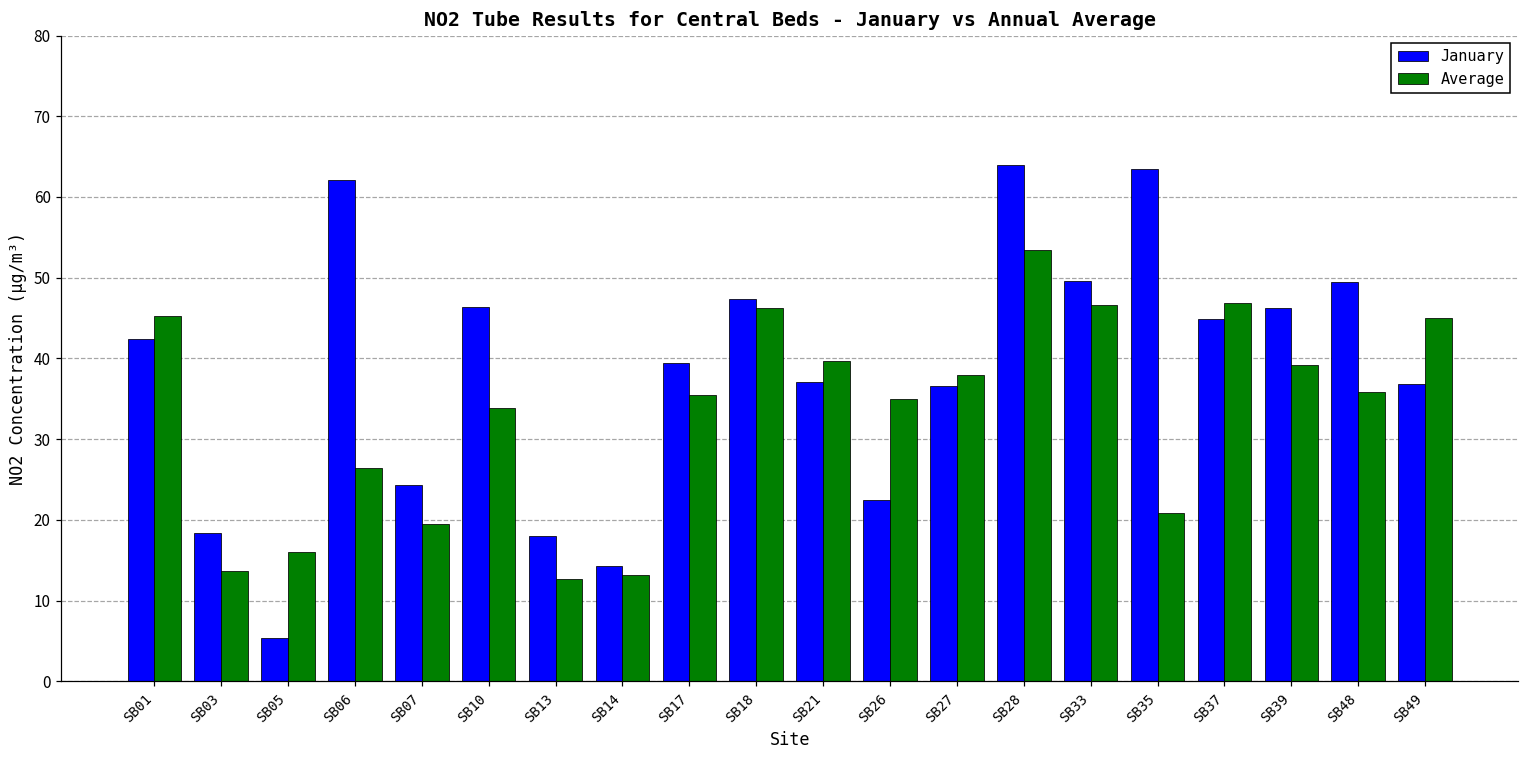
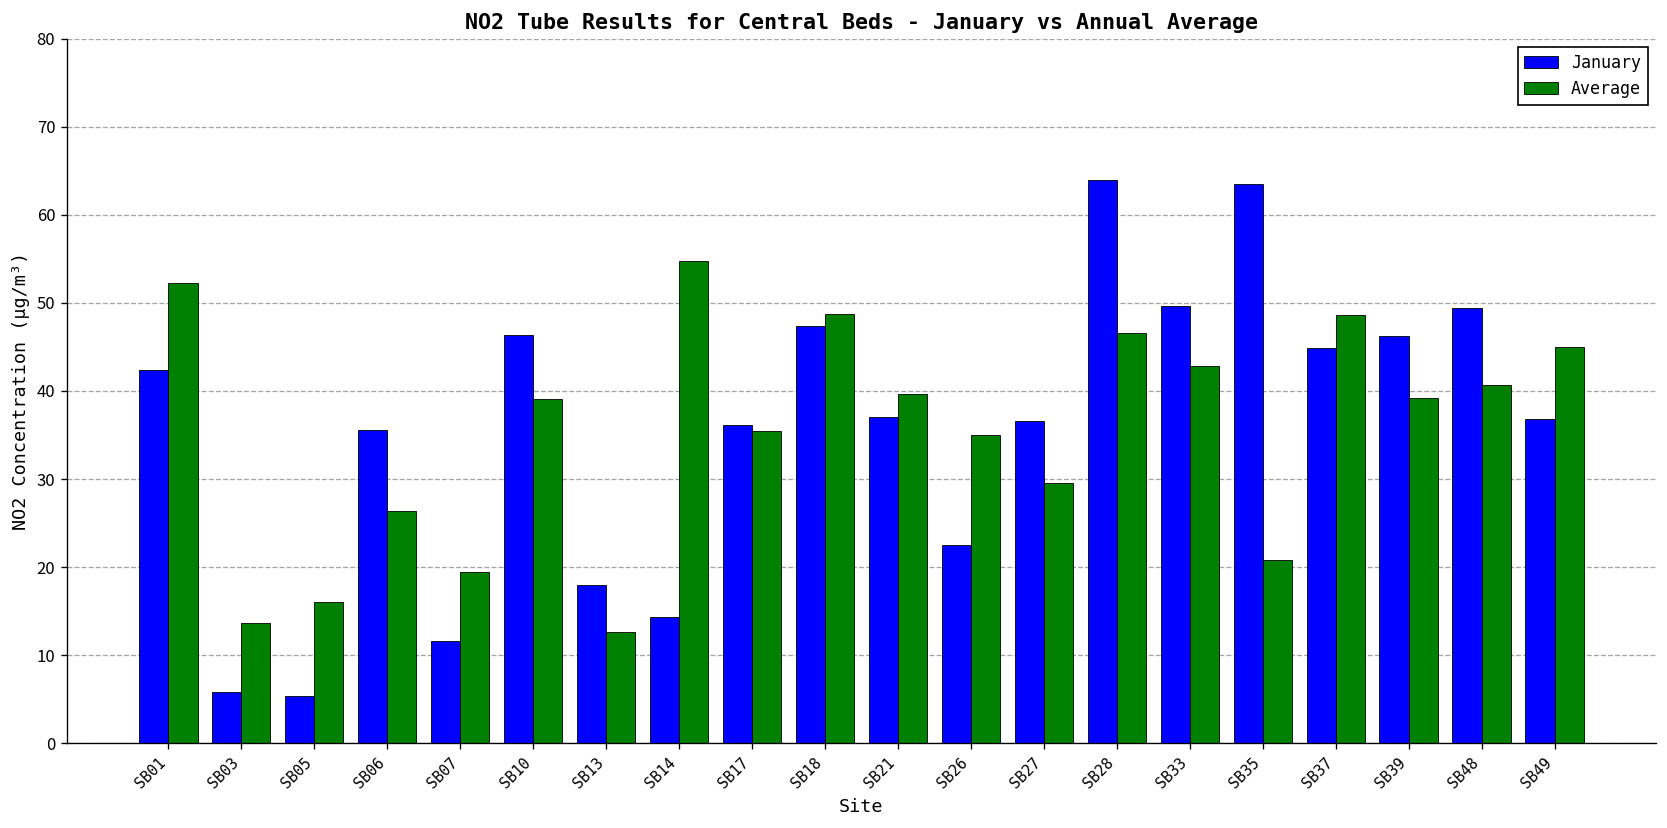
Average, SB01: 45 -> 52
January, SB03: 18 -> 6
January, SB06: 62 -> 36
January, SB07: 24 -> 12
Average, SB10: 34 -> 39
Average, SB14: 13 -> 55
January, SB17: 39 -> 36
Average, SB18: 46 -> 49
Average, SB27: 38 -> 30
Average, SB28: 53 -> 47
Average, SB33: 47 -> 43
Average, SB37: 47 -> 49
Average, SB48: 36 -> 41
